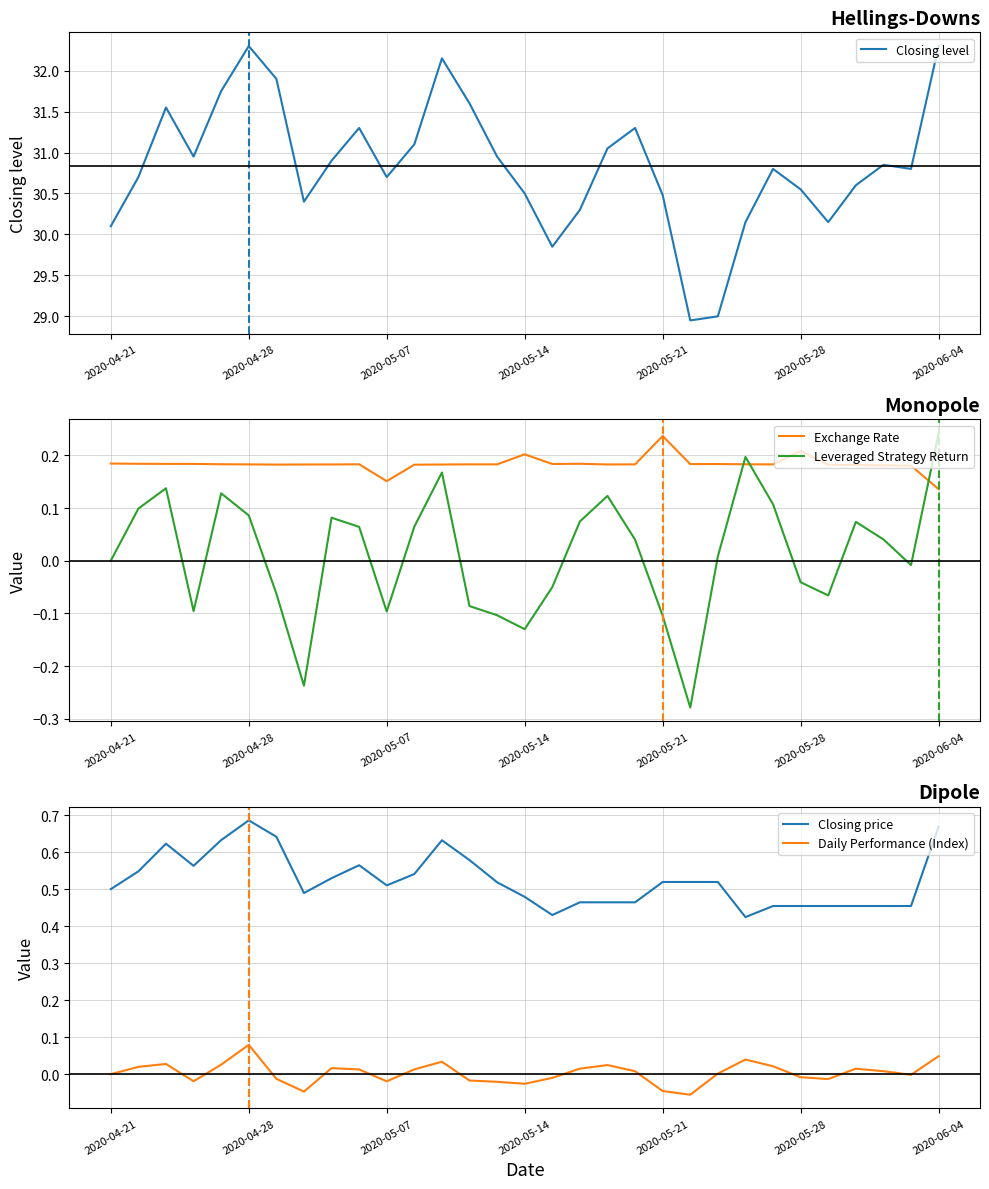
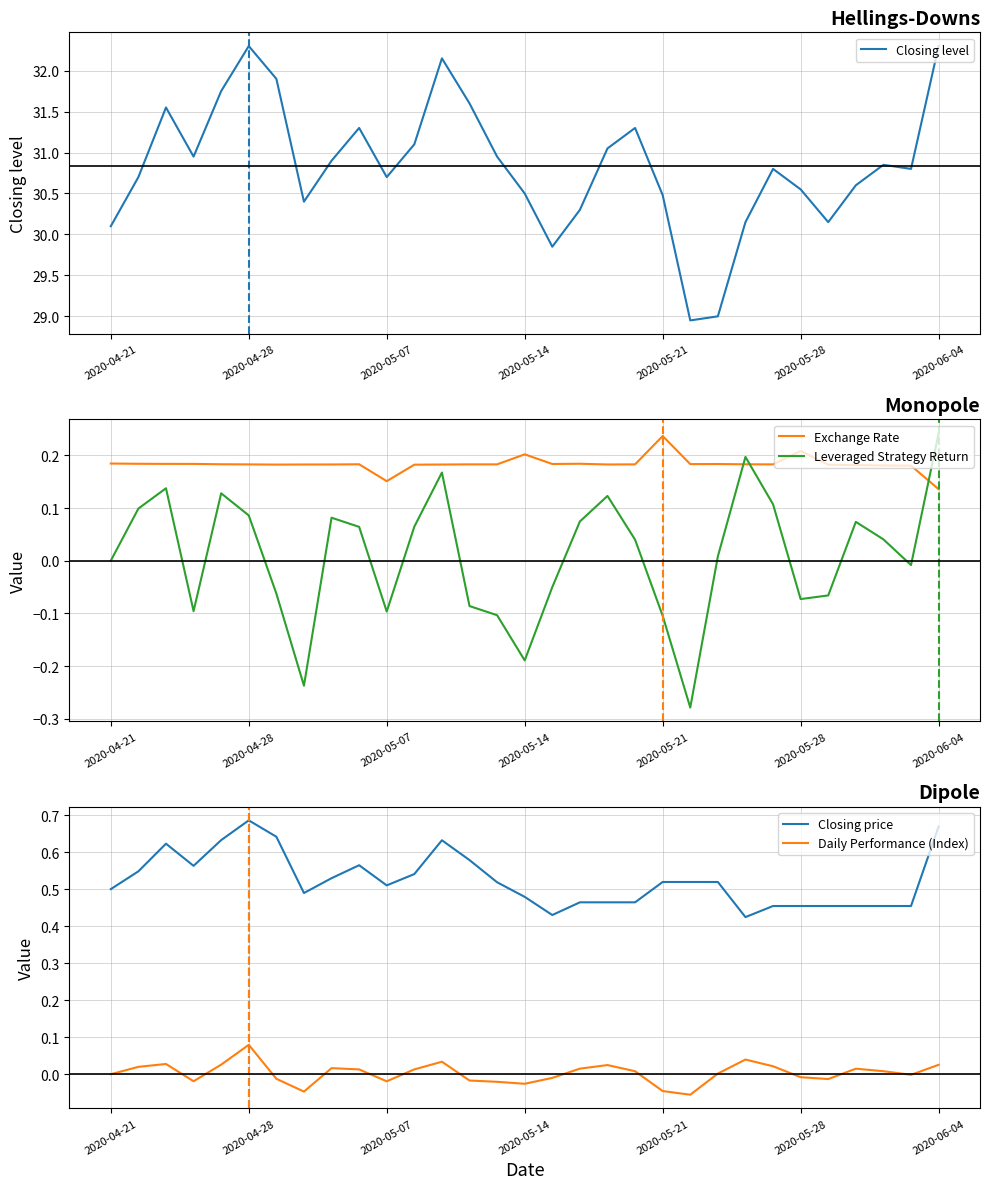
Monopole, Leveraged Strategy Return, 2020-05-14: -0.13 -> -0.19
Monopole, Leveraged Strategy Return, 2020-05-28: -0.04 -> -0.07
Dipole, Daily Performance (Index), 2020-06-04: 0.05 -> 0.03
